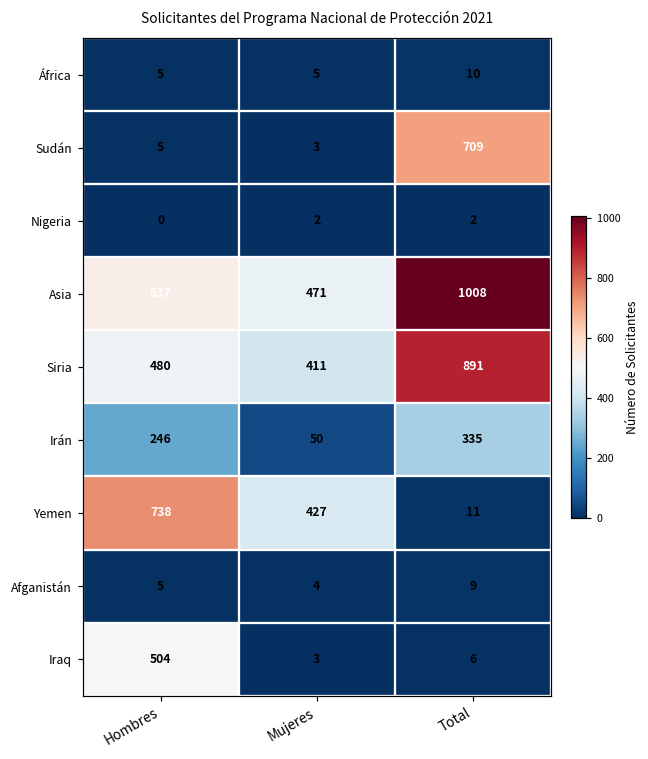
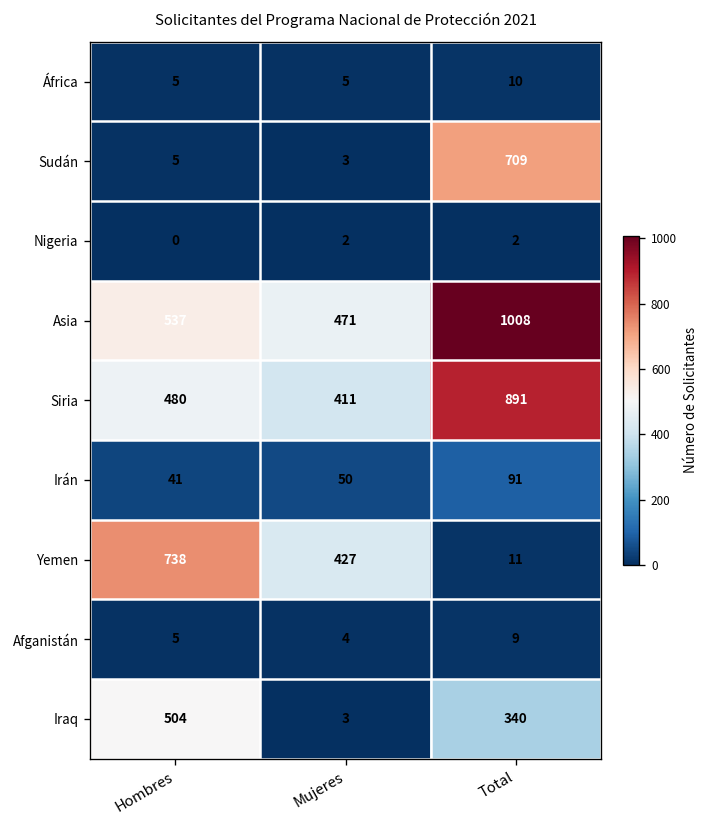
Irán, Hombres: 246 -> 41
Irán, Total: 335 -> 91
Iraq, Total: 6 -> 340
